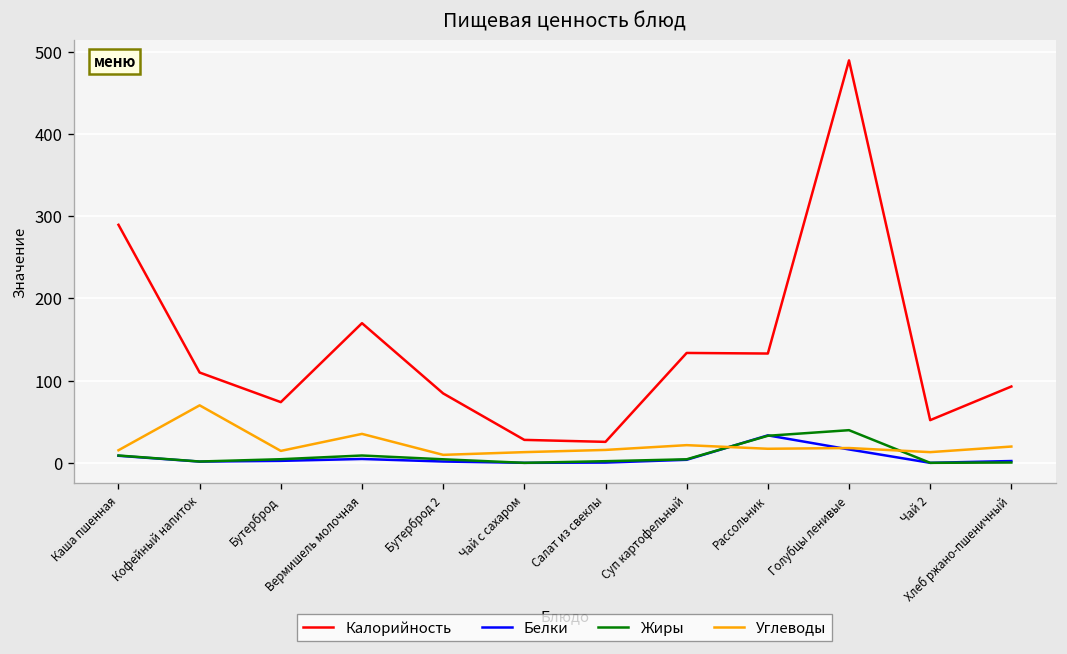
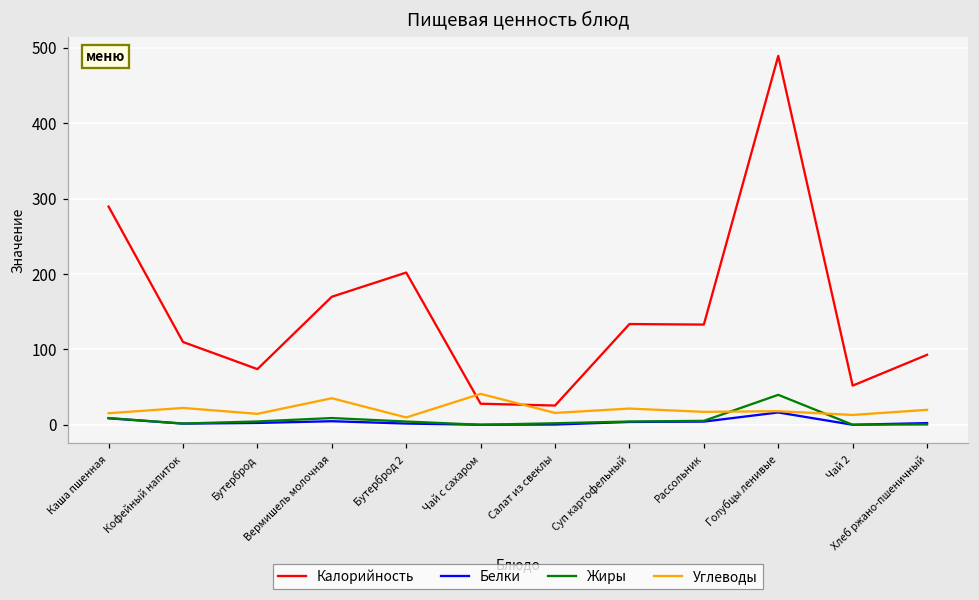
Углеводы, Кофейный напиток: 70 -> 20
Калорийность, Бутерброд 2: 80 -> 200
Углеводы, Чай с сахаром: 10 -> 40
Белки, Рассольник: 30 -> 0
Жиры, Рассольник: 30 -> 10
